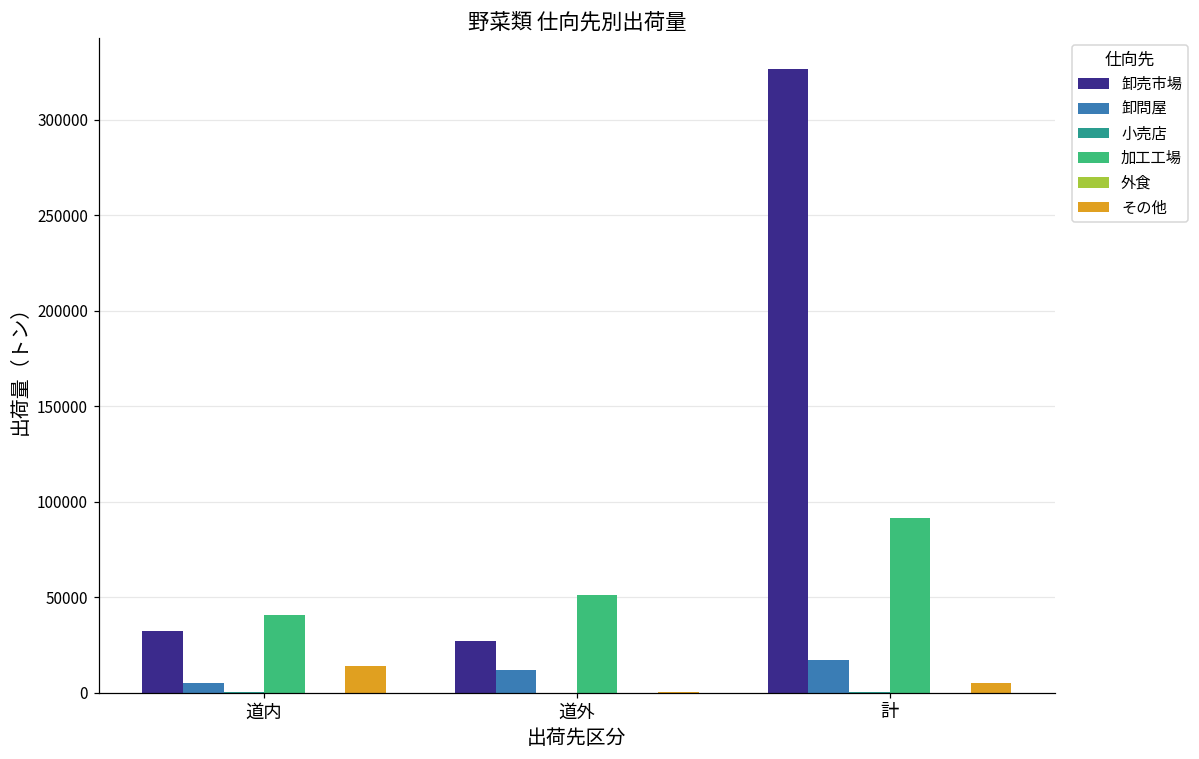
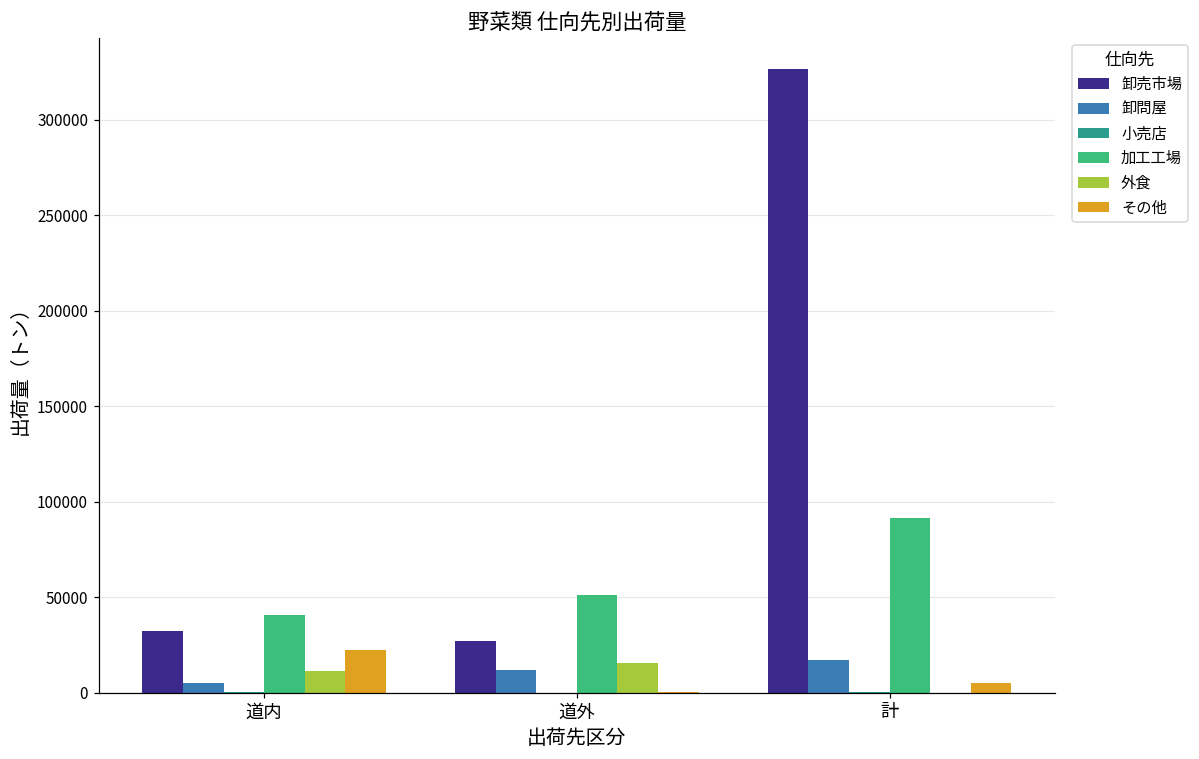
外食, 道内: 0 -> 12000
その他, 道内: 14000 -> 22000
外食, 道外: 0 -> 16000
